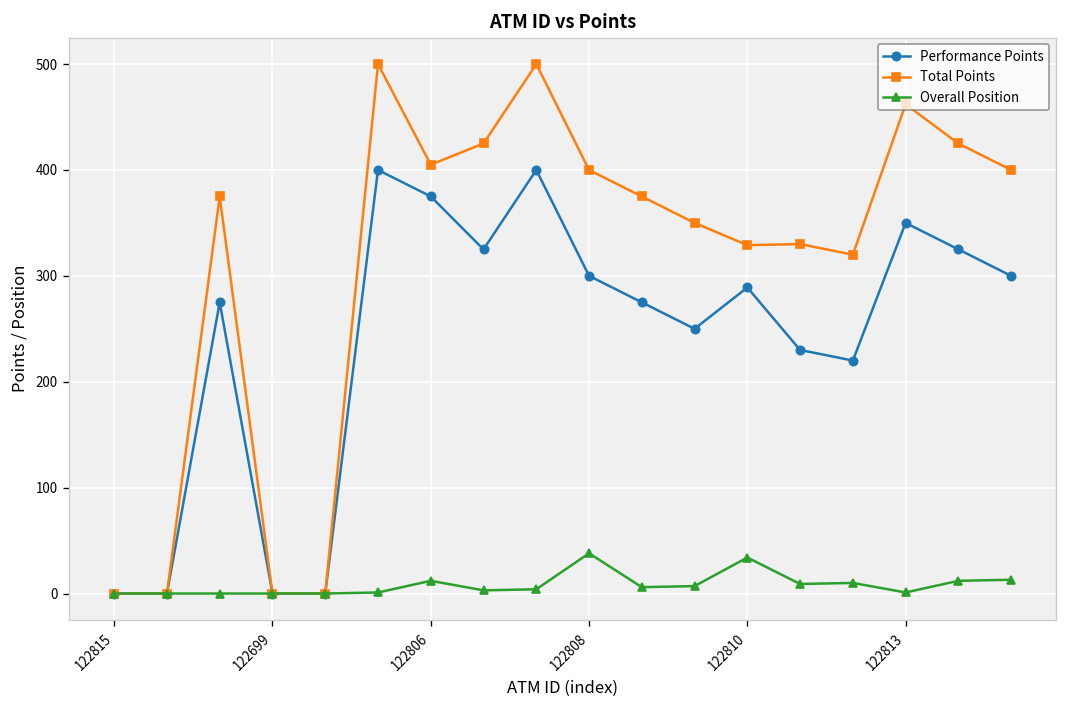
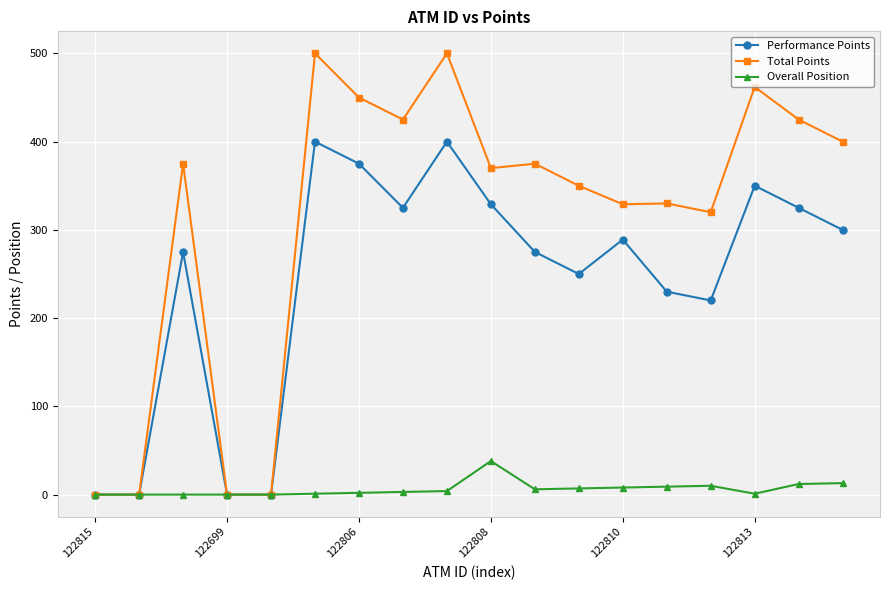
Total Points, 122806: 410 -> 450
Overall Position, 122806: 10 -> 0
Performance Points, 122808: 300 -> 330
Total Points, 122808: 400 -> 370
Overall Position, 122810: 30 -> 10
